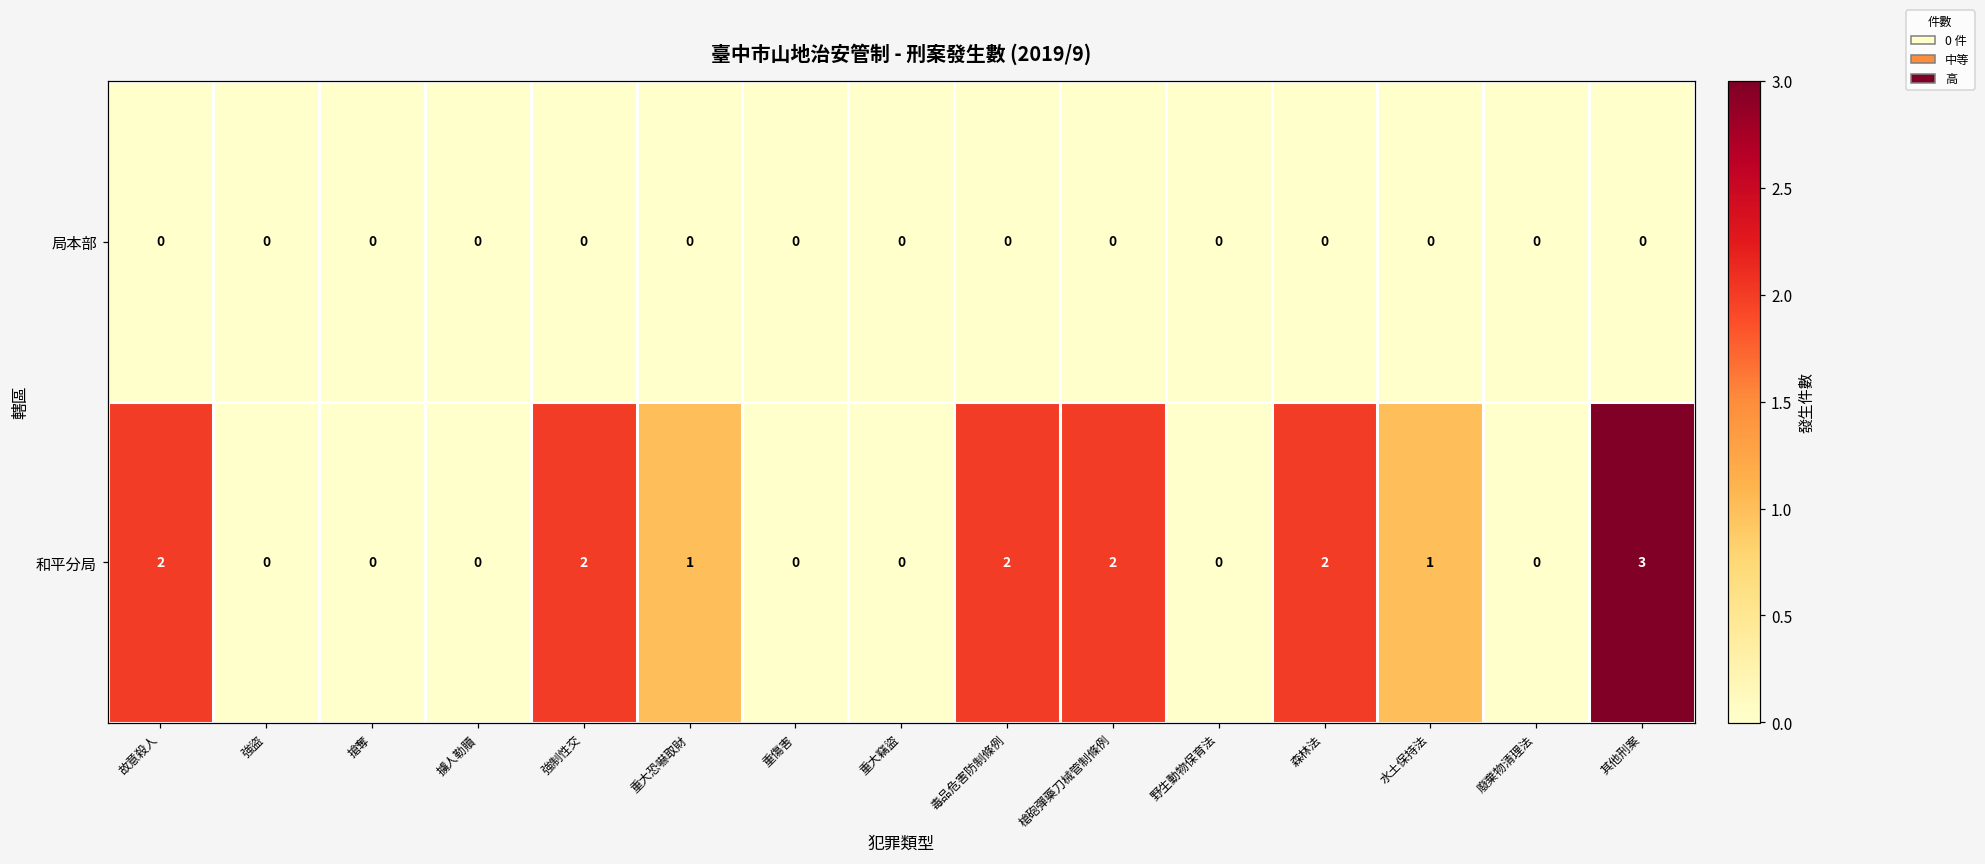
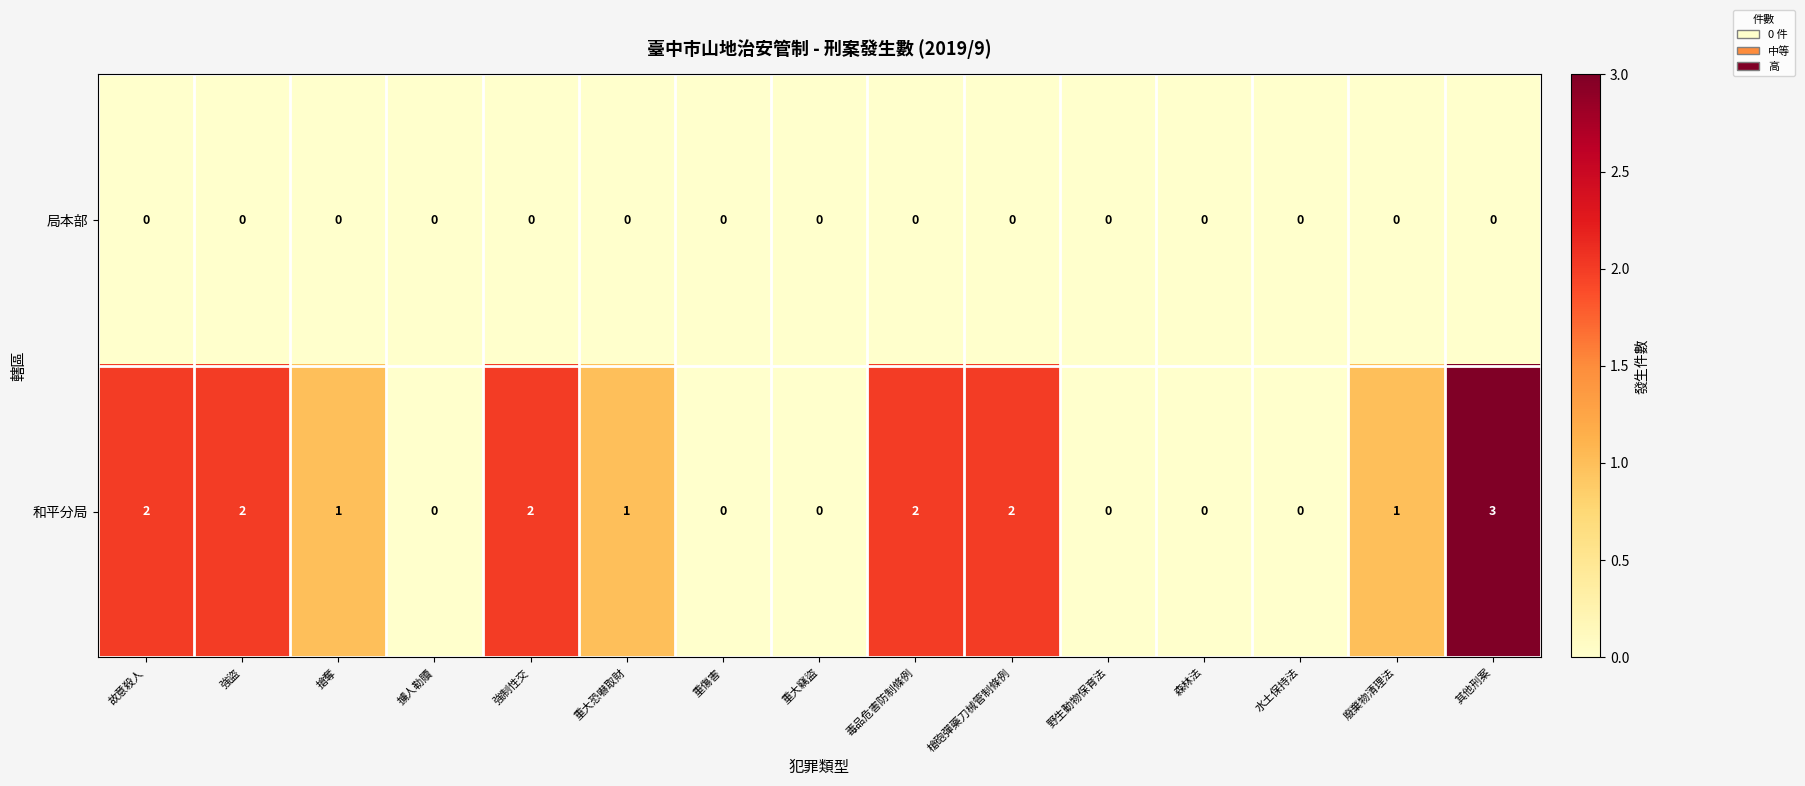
和平分局, 強盜: 0 -> 2
和平分局, 搶奪: 0 -> 1
和平分局, 森林法: 2 -> 0
和平分局, 水土保持法: 1 -> 0
和平分局, 廢棄物清理法: 0 -> 1
